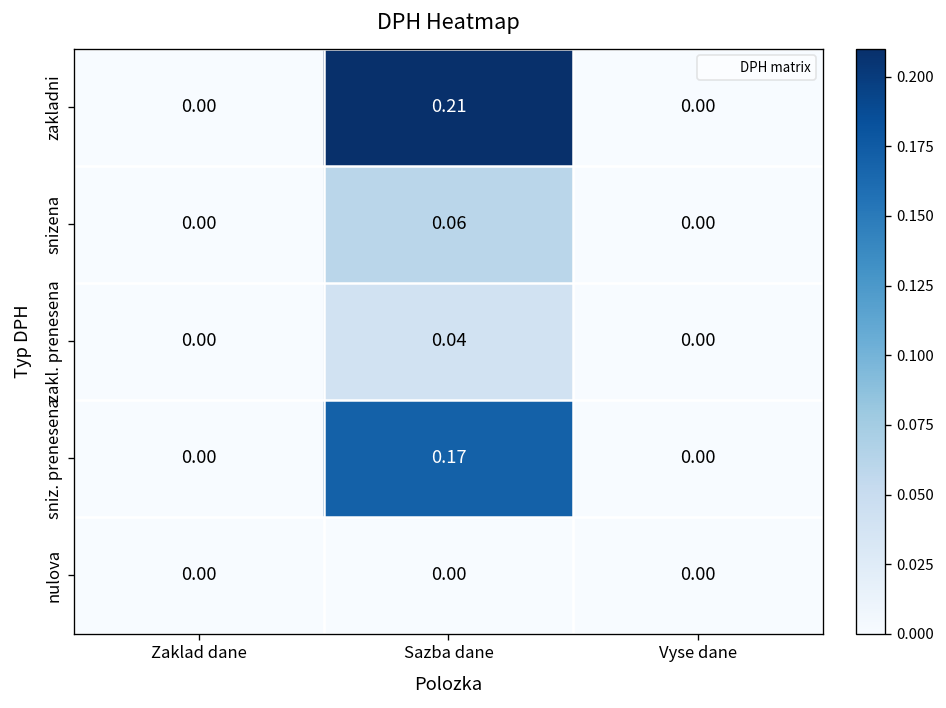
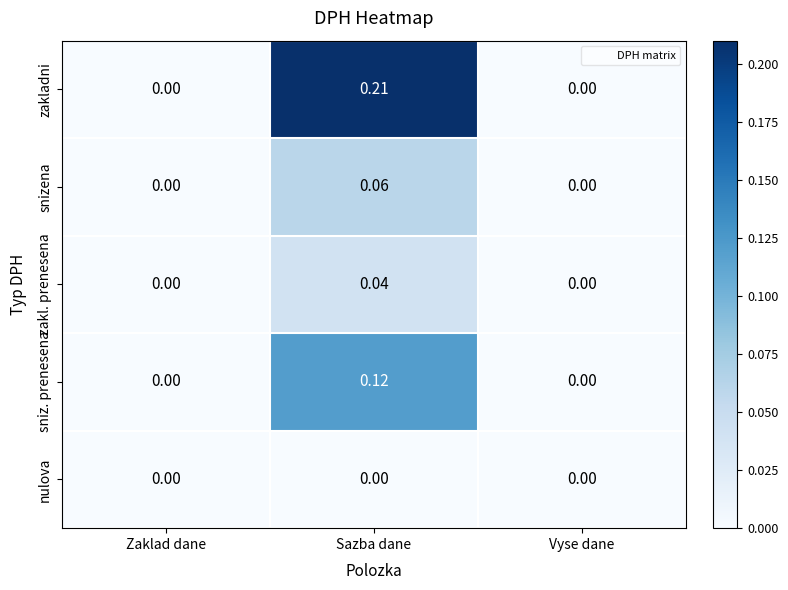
sniz. prenesena, Sazba dane: 0.17 -> 0.12
